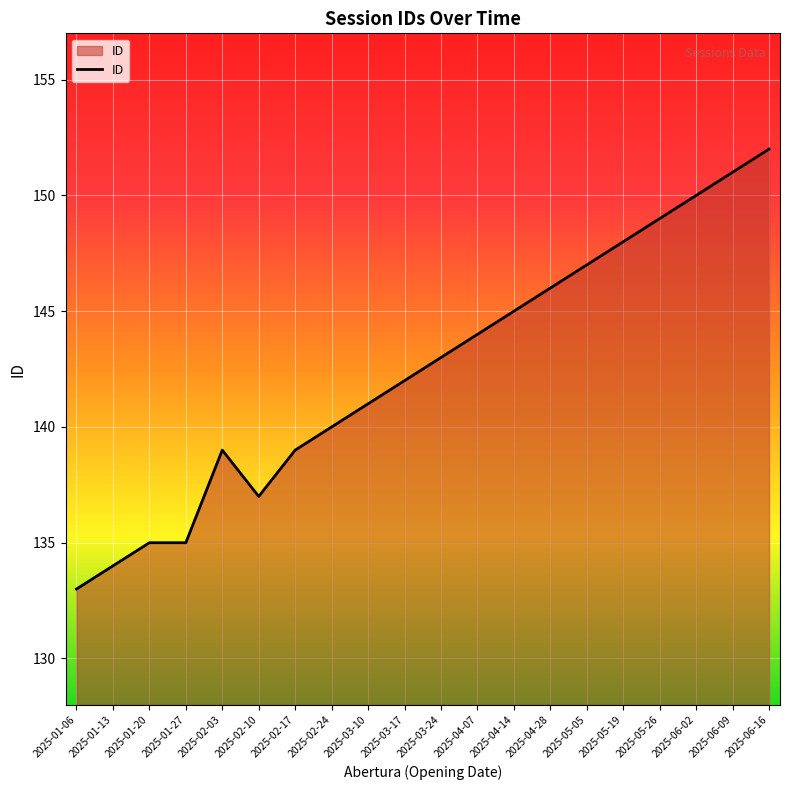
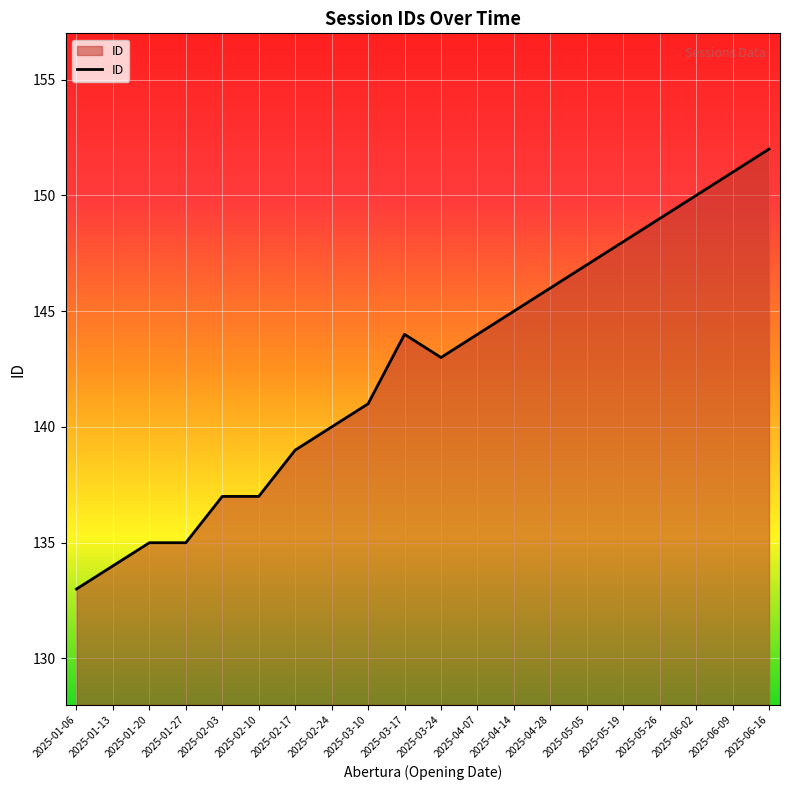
2025-02-03: 139 -> 137
2025-03-17: 142 -> 144
